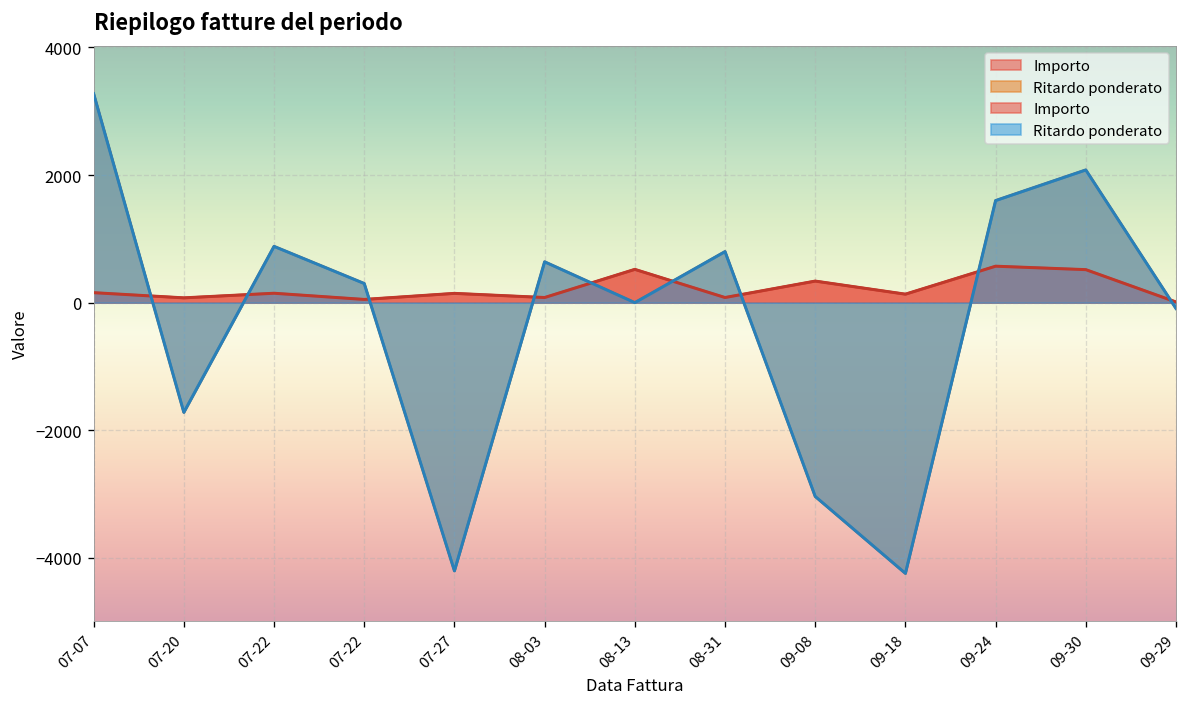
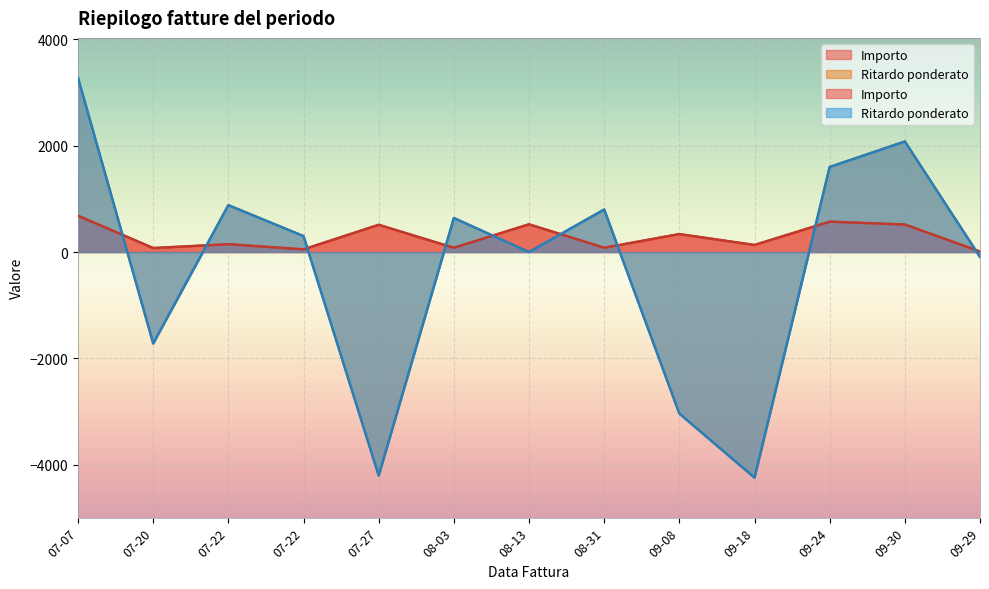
Importo, 07-07: 200 -> 700
Importo, 07-27: 100 -> 500
